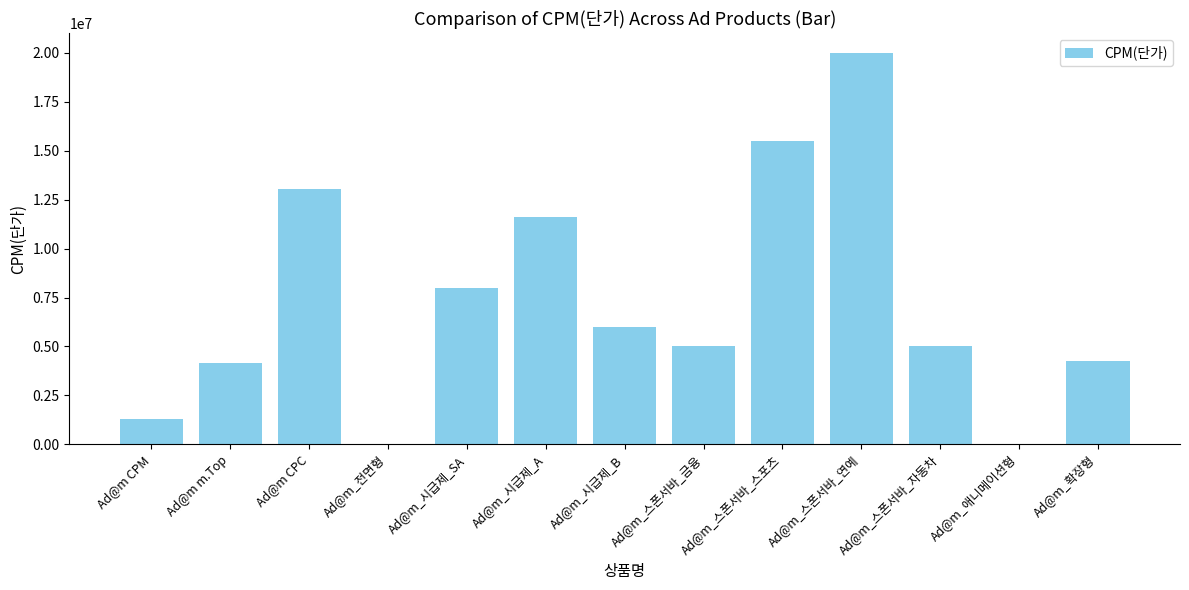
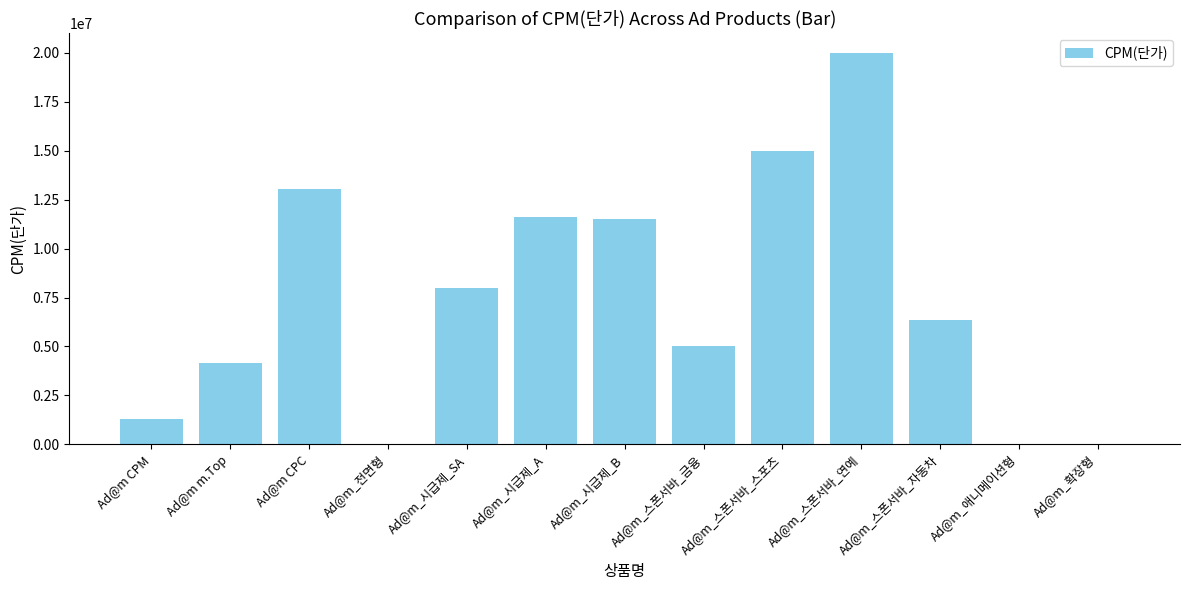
Ad@m_시급제_B: 6000000 -> 11500000
Ad@m_스폰서바_스포츠: 15500000 -> 15000000
Ad@m_스폰서바_자동차: 5000000 -> 6400000
Ad@m_확장형: 4200000 -> 0
